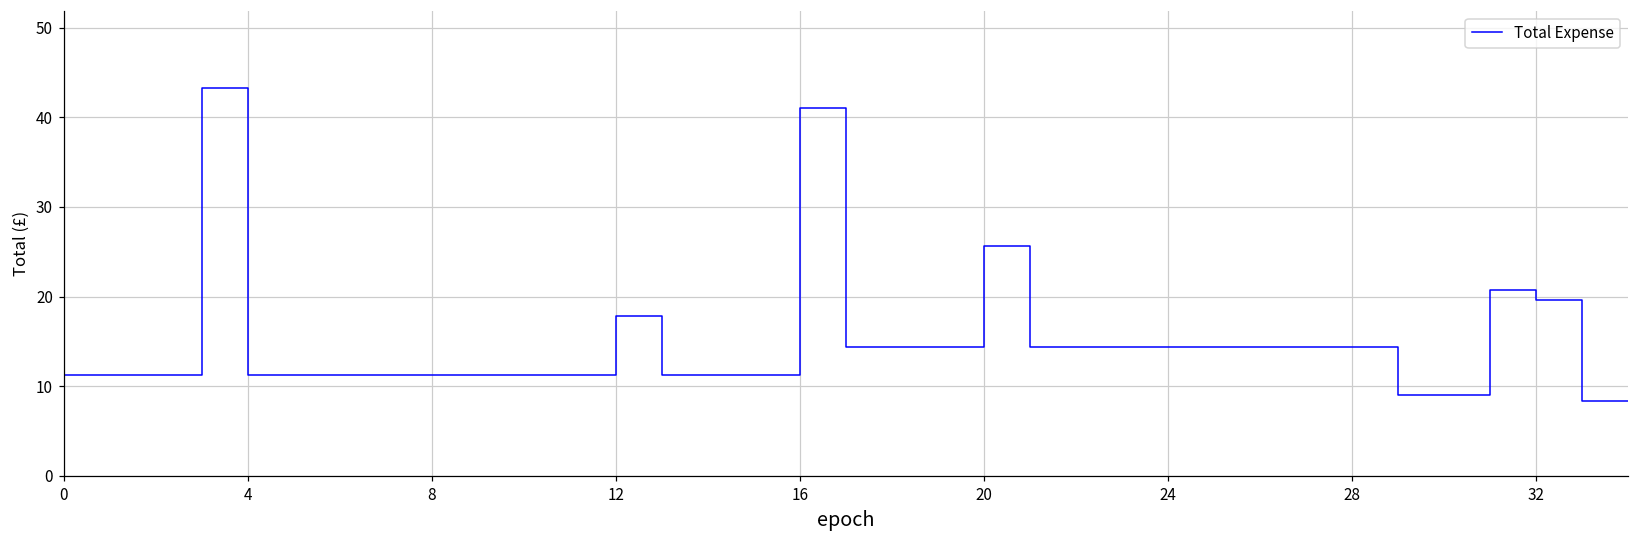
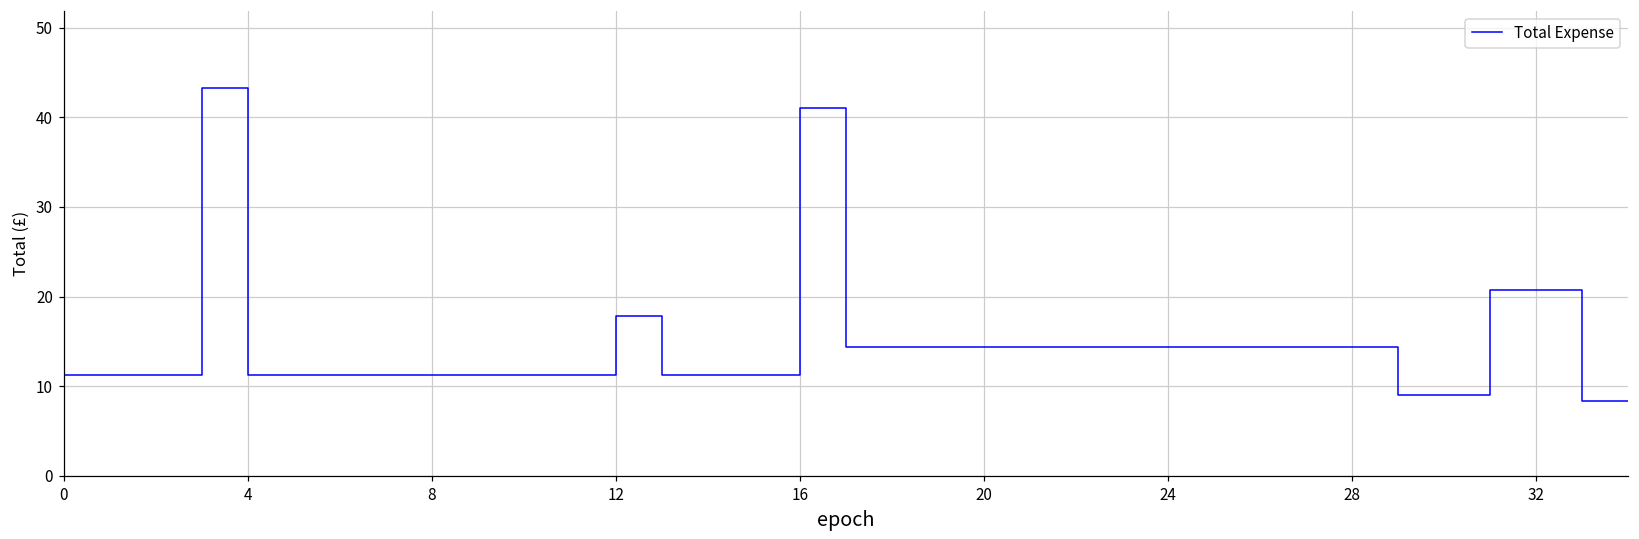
20: 26 -> 14
32: 20 -> 21
